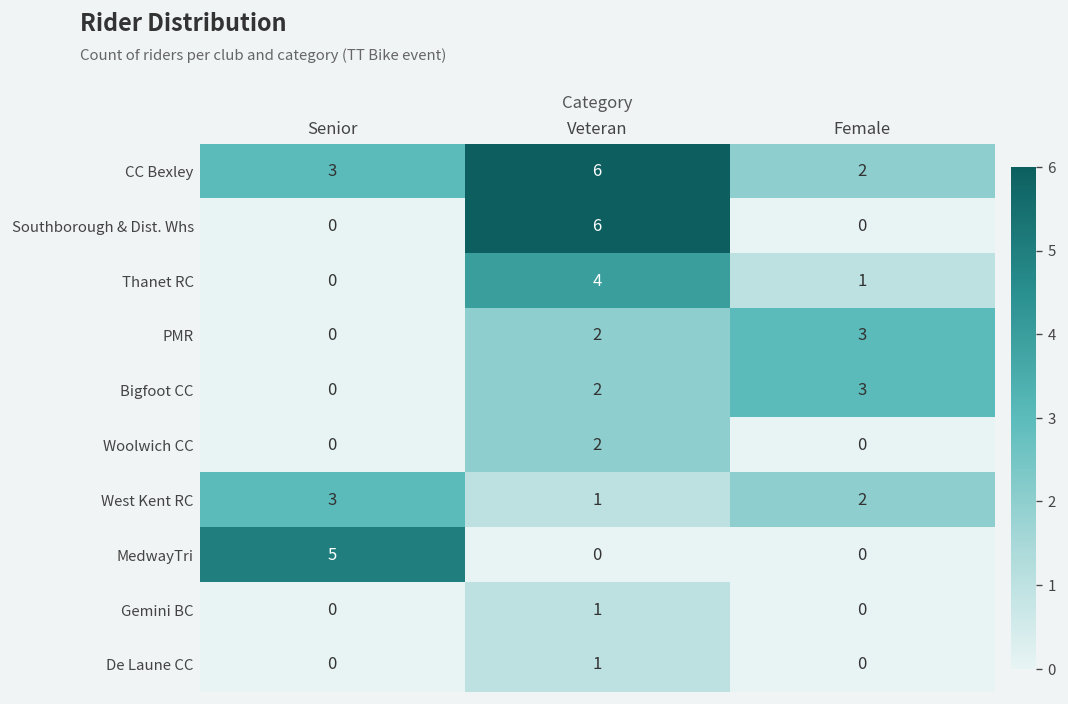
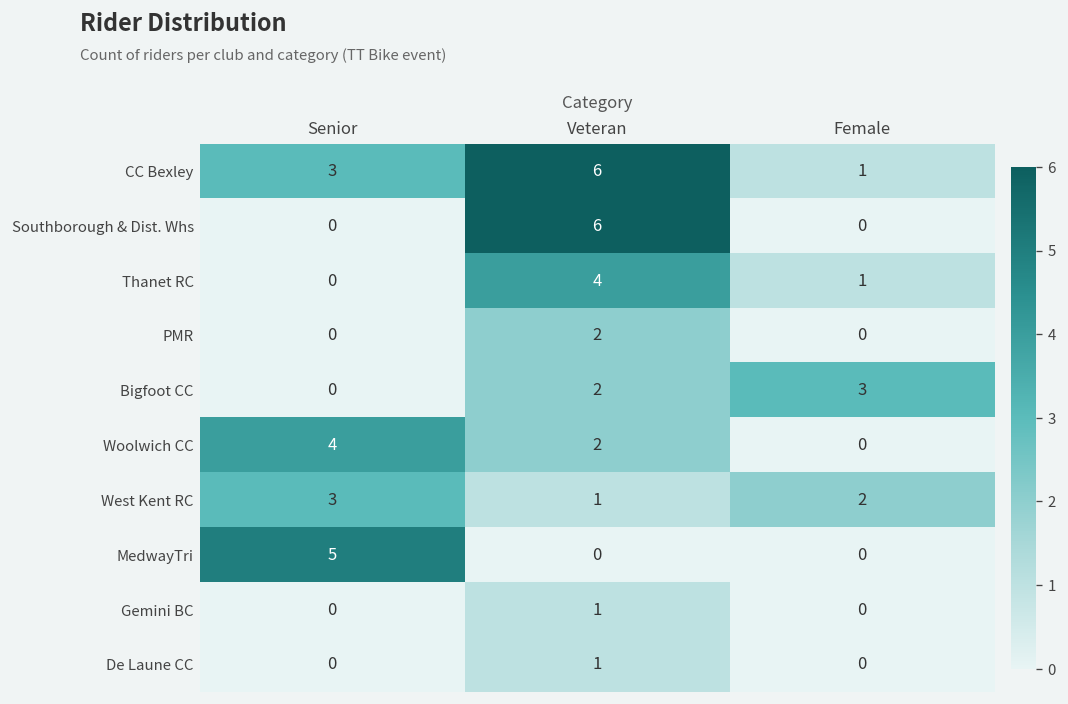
CC Bexley, Female: 2 -> 1
PMR, Female: 3 -> 0
Woolwich CC, Senior: 0 -> 4
